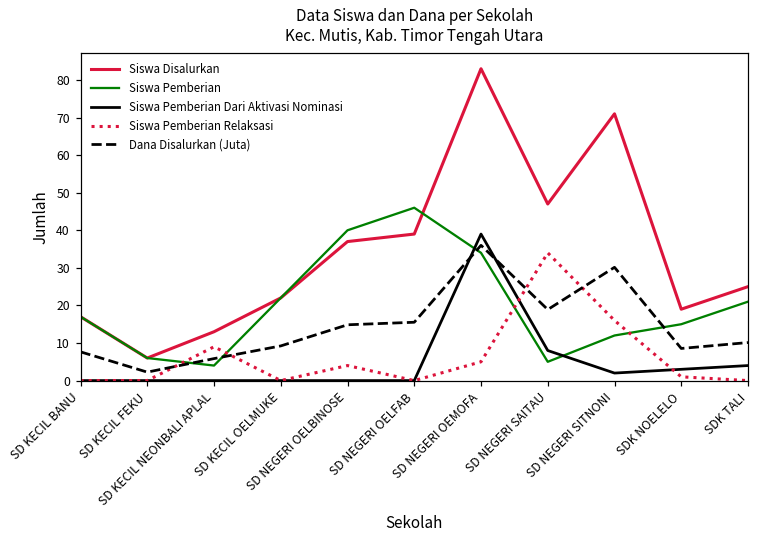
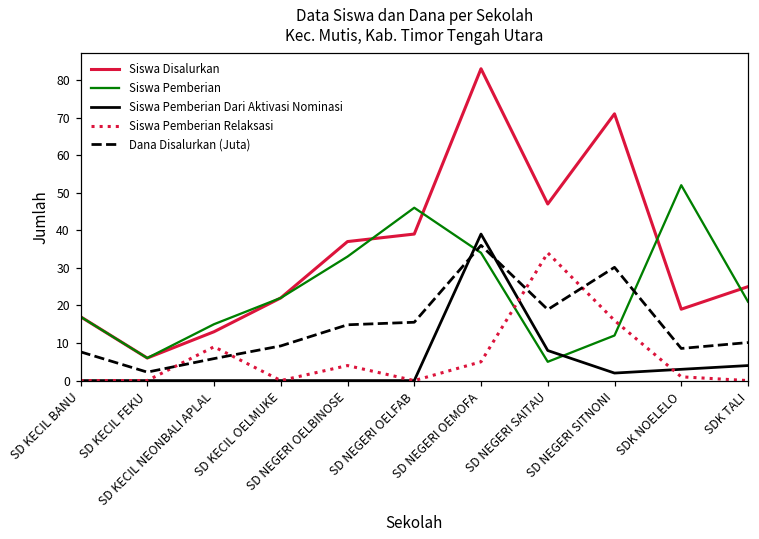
Siswa Pemberian, SD KECIL NEONBALI APLAL: 4 -> 15
Siswa Pemberian, SD NEGERI OELBINOSE: 40 -> 33
Siswa Pemberian, SDK NOELELO: 15 -> 52
